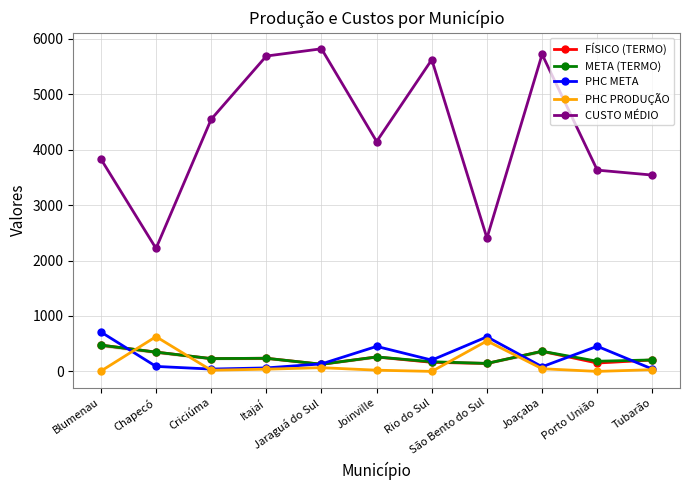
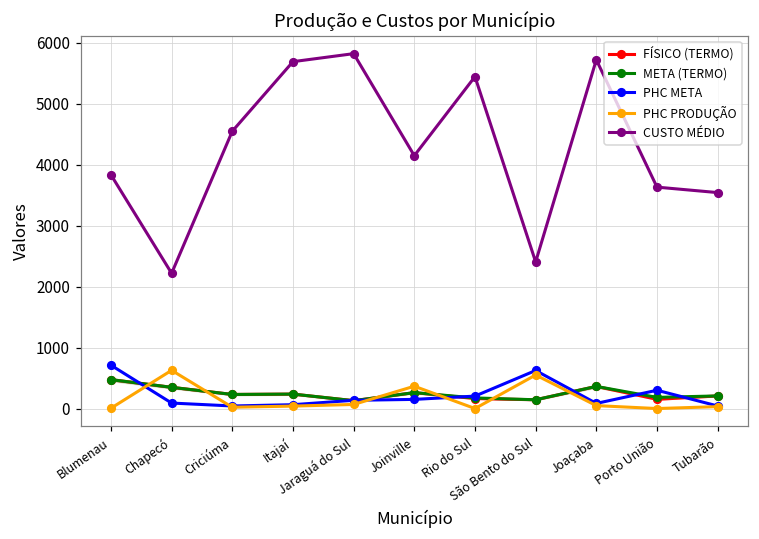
PHC META, Joinville: 500 -> 200
PHC PRODUÇÃO, Joinville: 0 -> 400
CUSTO MÉDIO, Rio do Sul: 5600 -> 5400
PHC META, Porto União: 500 -> 300
